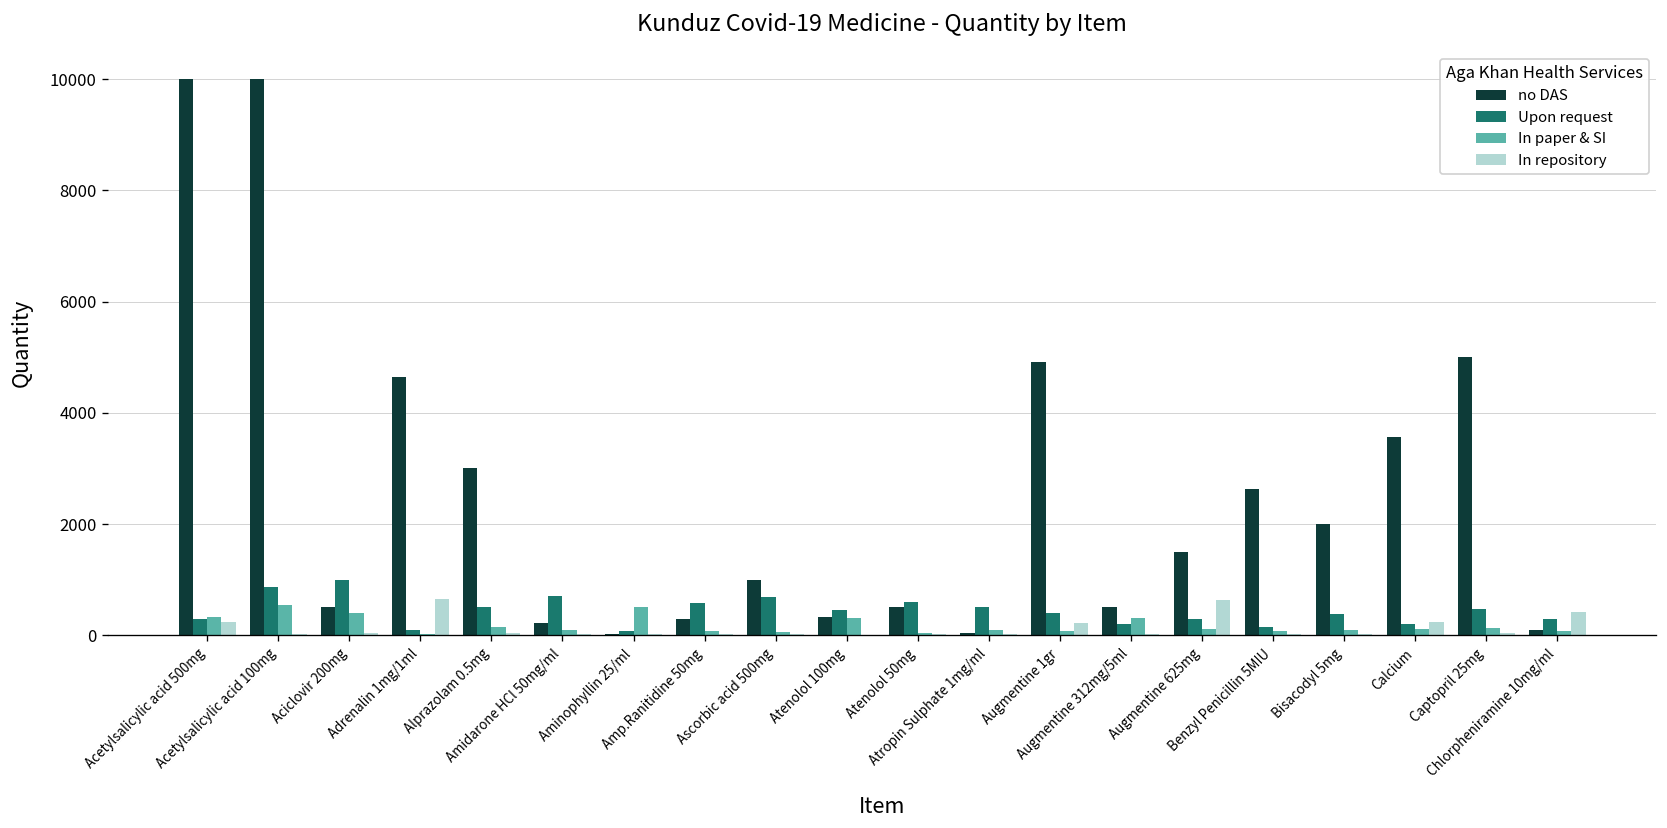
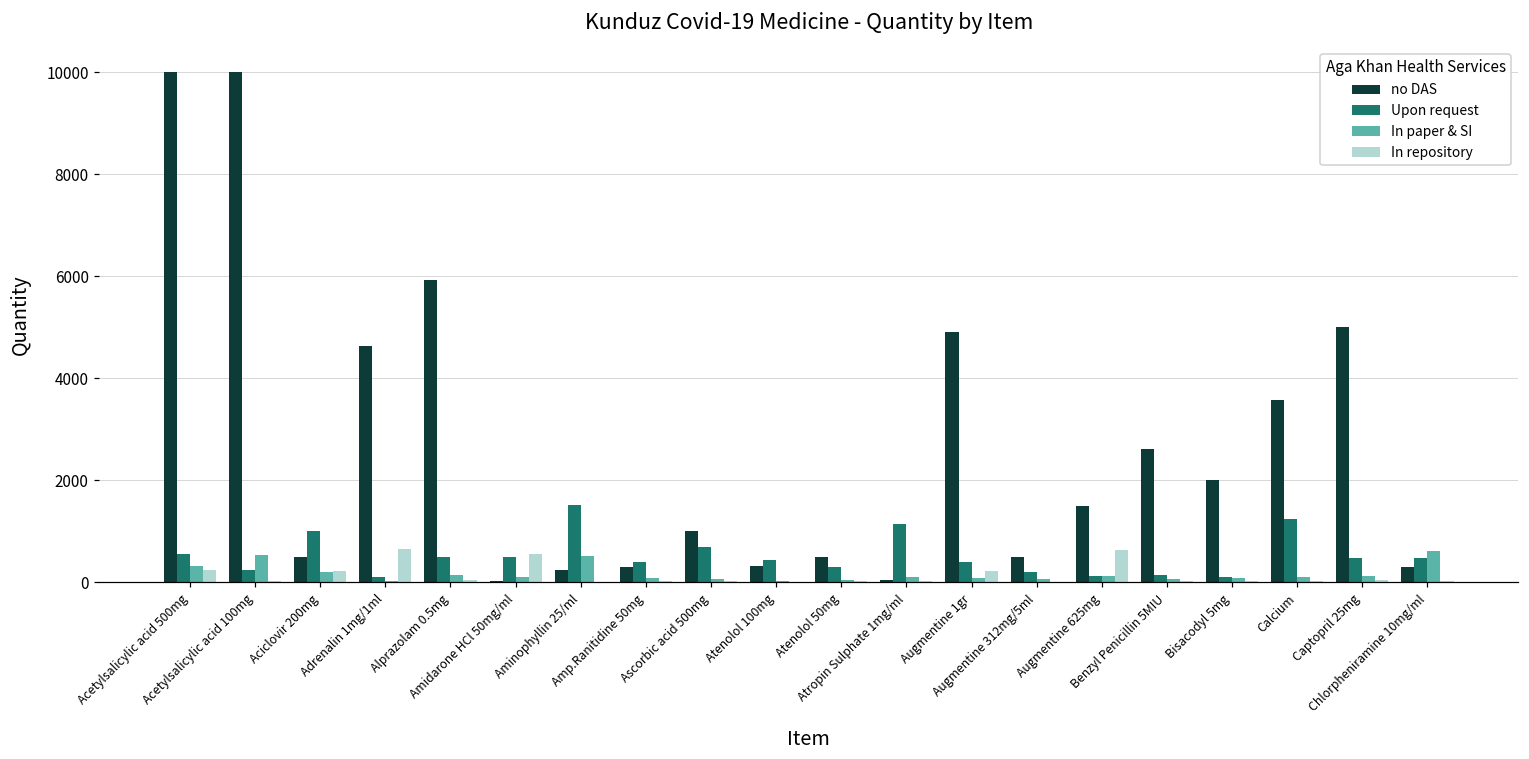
Upon request, Acetylsalicylic acid 500mg: 300 -> 600
Upon request, Acetylsalicylic acid 100mg: 900 -> 300
In paper & SI, Aciclovir 200mg: 400 -> 200
In repository, Aciclovir 200mg: 100 -> 200
no DAS, Alprazolam 0.5mg: 3000 -> 5900
no DAS, Amidarone HCl 50mg/ml: 200 -> 0
Upon request, Amidarone HCl 50mg/ml: 700 -> 500
In repository, Amidarone HCl 50mg/ml: 0 -> 600
no DAS, Aminophyllin 25/ml: 0 -> 200
Upon request, Aminophyllin 25/ml: 100 -> 1500
Upon request, Amp.Ranitidine 50mg: 600 -> 400
In paper & SI, Atenolol 100mg: 300 -> 0
Upon request, Atenolol 50mg: 600 -> 300
Upon request, Atropin Sulphate 1mg/ml: 500 -> 1200
In paper & SI, Augmentine 312mg/5ml: 300 -> 100
Upon request, Augmentine 625mg: 300 -> 100
Upon request, Bisacodyl 5mg: 400 -> 100
Upon request, Calcium: 200 -> 1200
In repository, Calcium: 200 -> 0
no DAS, Chlorpheniramine 10mg/ml: 100 -> 300
Upon request, Chlorpheniramine 10mg/ml: 300 -> 500
In paper & SI, Chlorpheniramine 10mg/ml: 100 -> 600
In repository, Chlorpheniramine 10mg/ml: 400 -> 0
